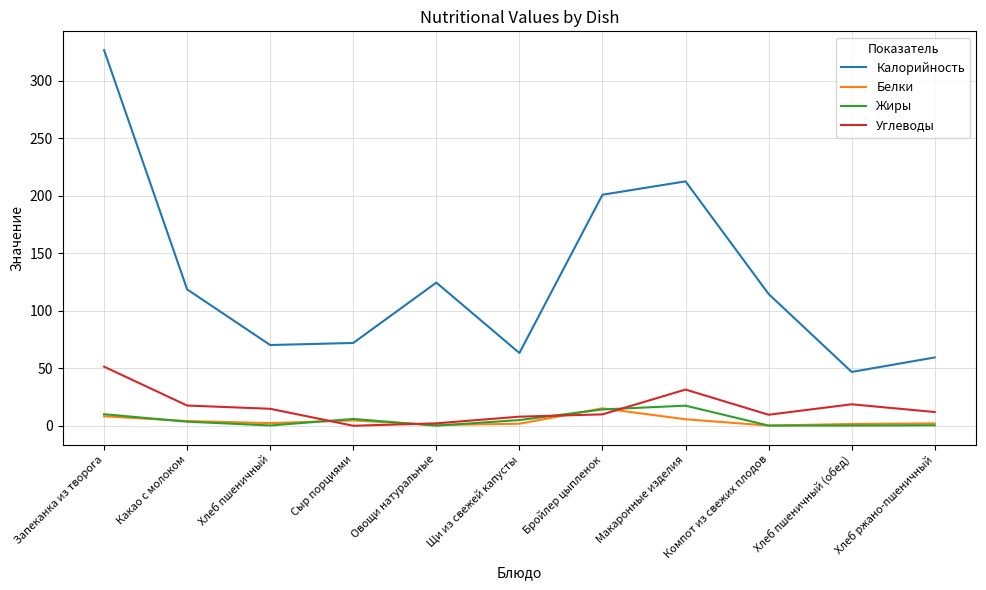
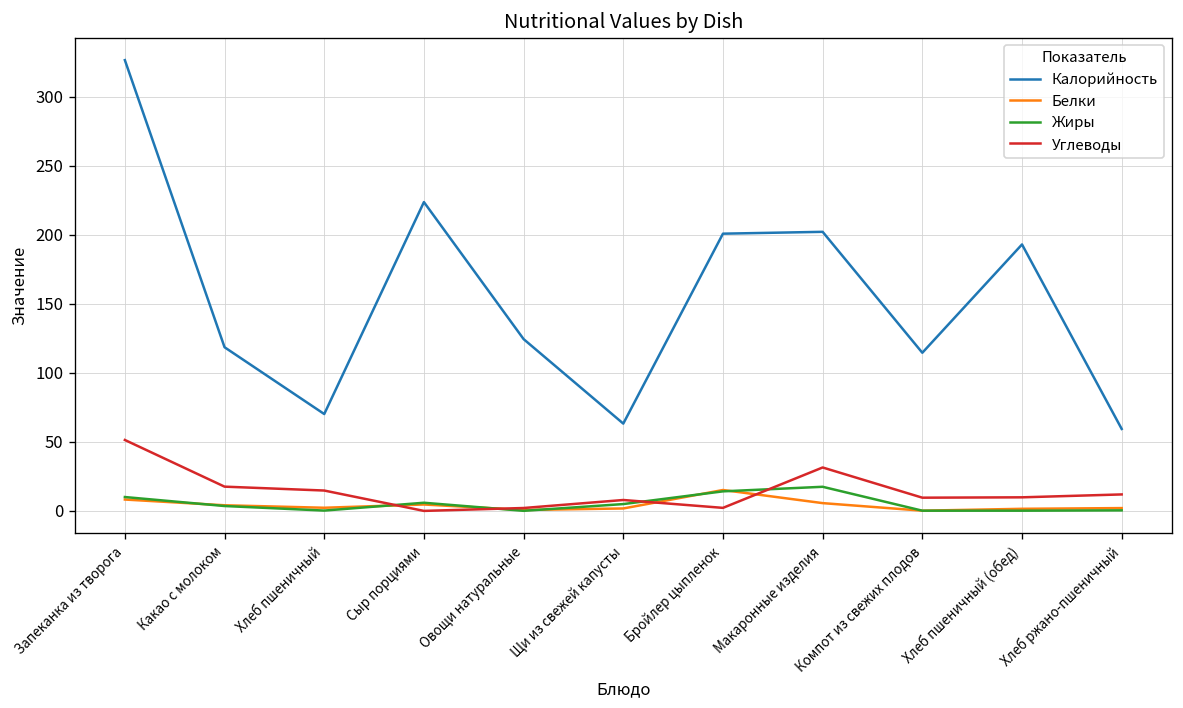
Калорийность, Сыр порциями: 72 -> 224
Углеводы, Бройлер цыпленок: 10 -> 2
Калорийность, Макаронные изделия: 213 -> 202
Калорийность, Хлеб пшеничный (обед): 47 -> 193
Углеводы, Хлеб пшеничный (обед): 19 -> 10
